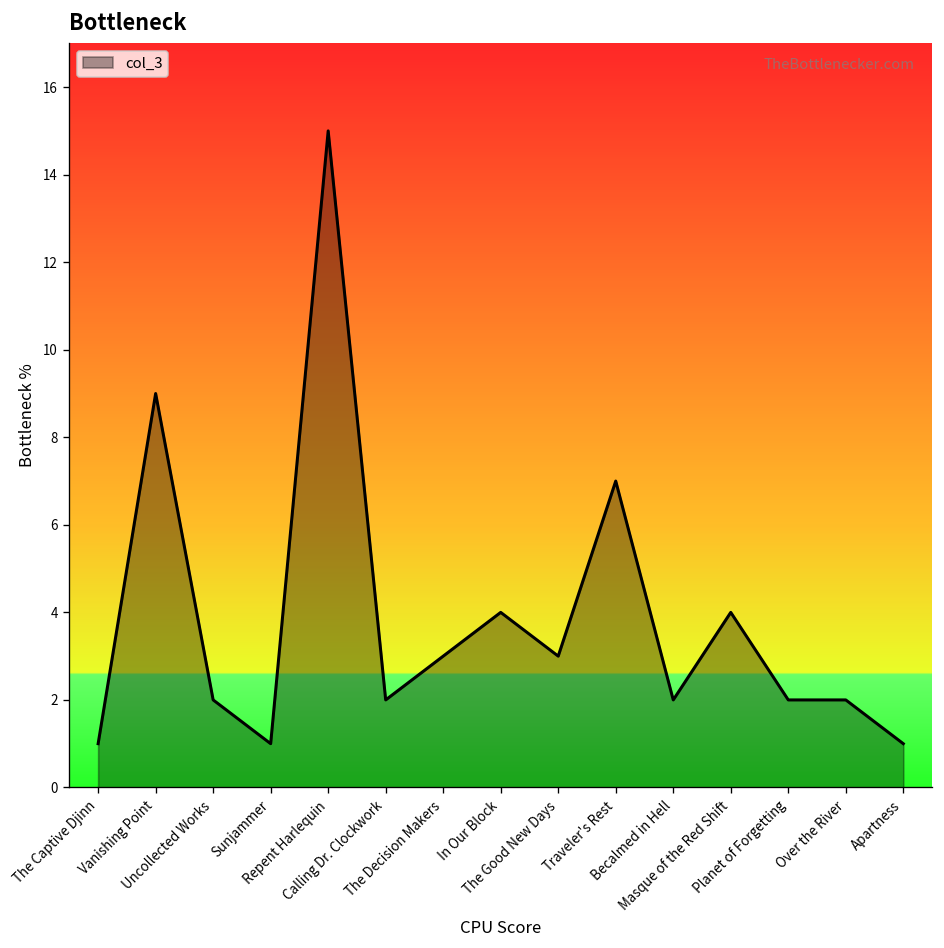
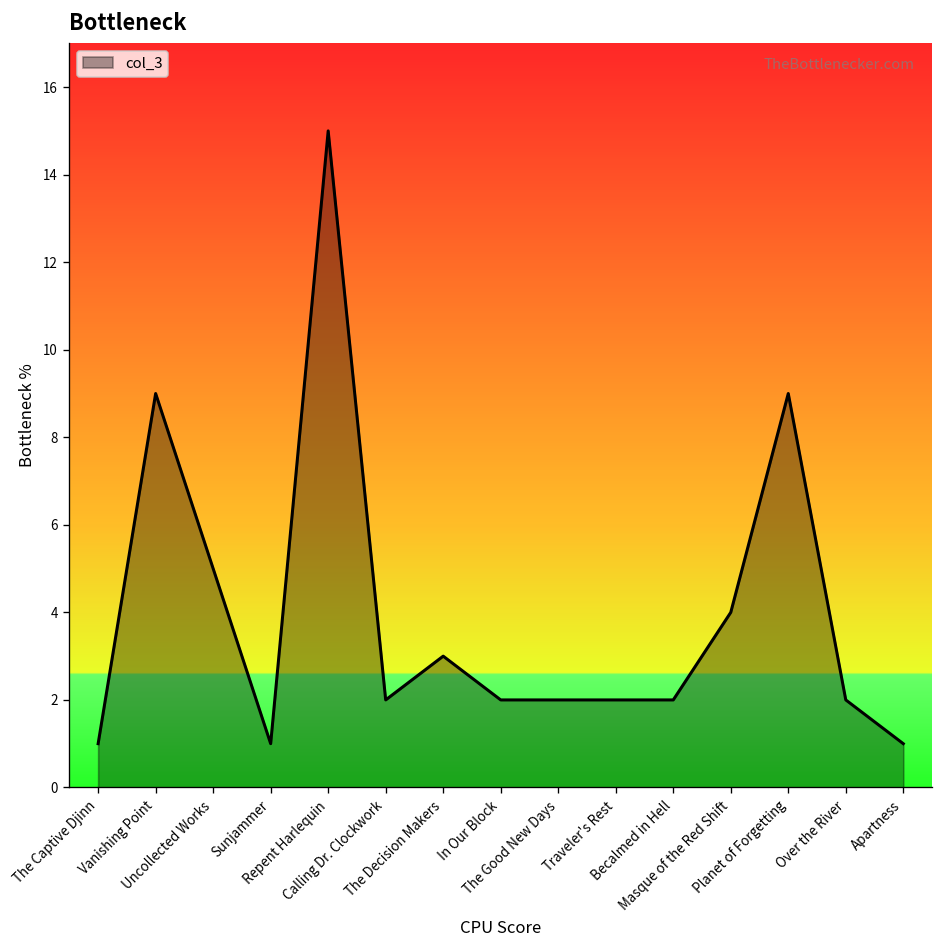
Uncollected Works: 2 -> 5
In Our Block: 4 -> 2
The Good New Days: 3 -> 2
Traveler's Rest: 7 -> 2
Planet of Forgetting: 2 -> 9
